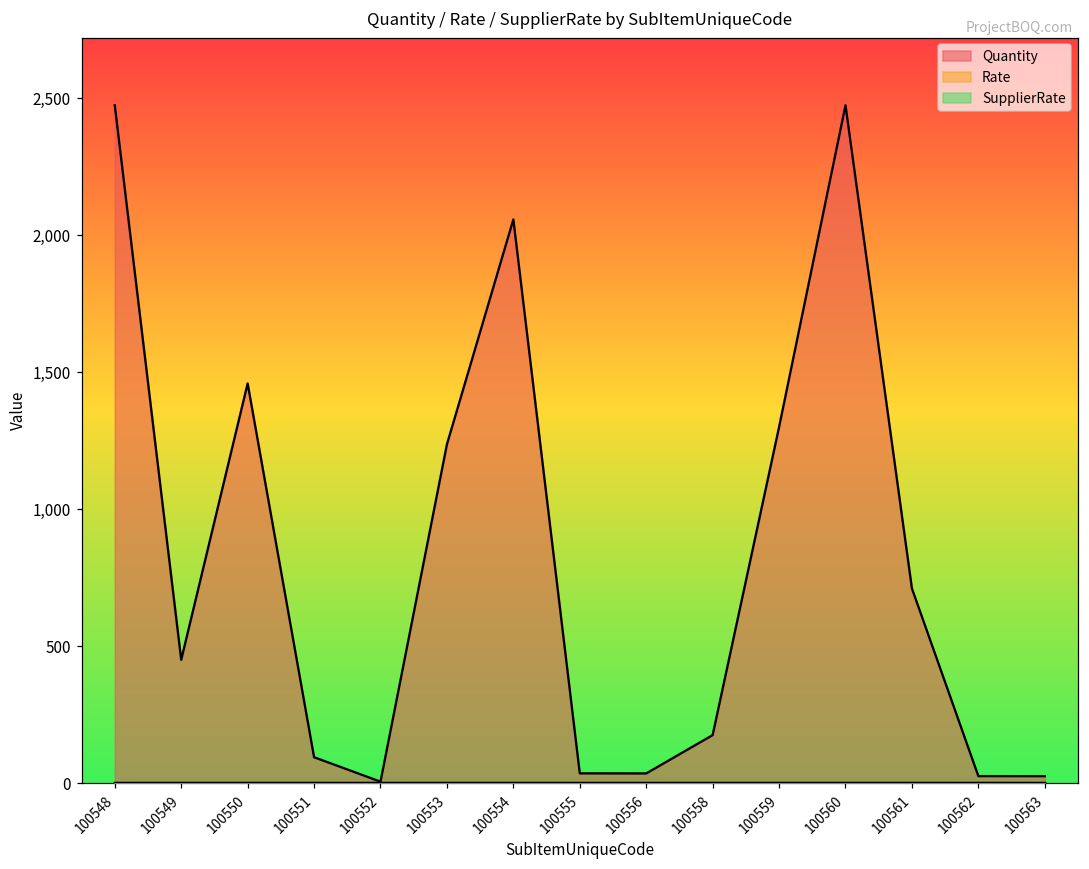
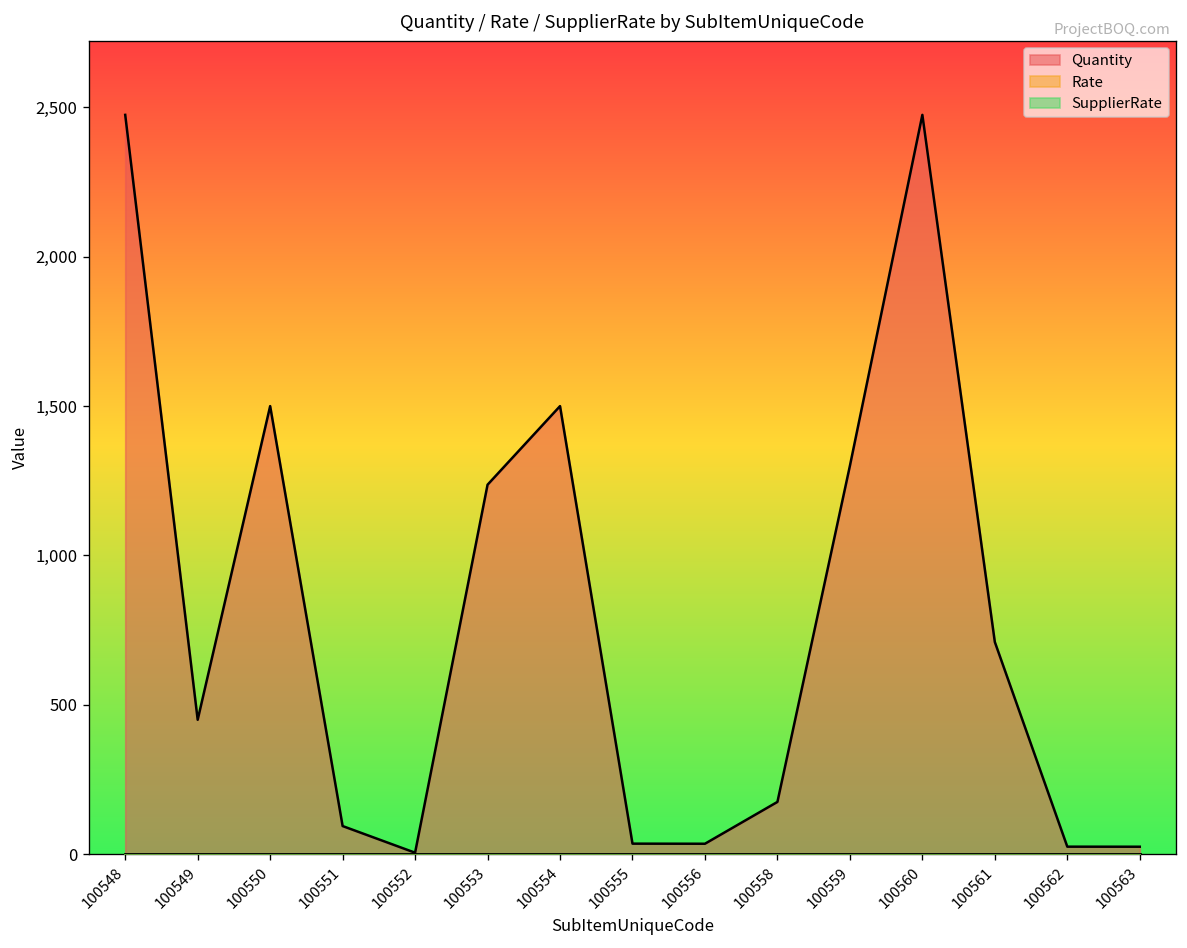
Quantity, 100550: 1,460 -> 1,500
Quantity, 100554: 2,060 -> 1,500
